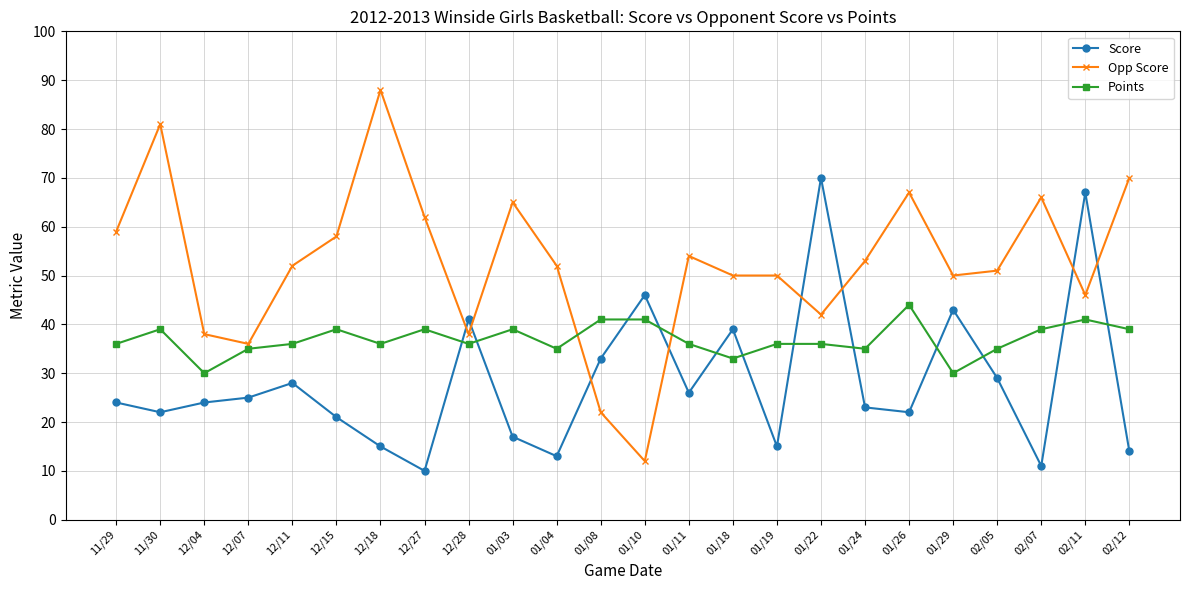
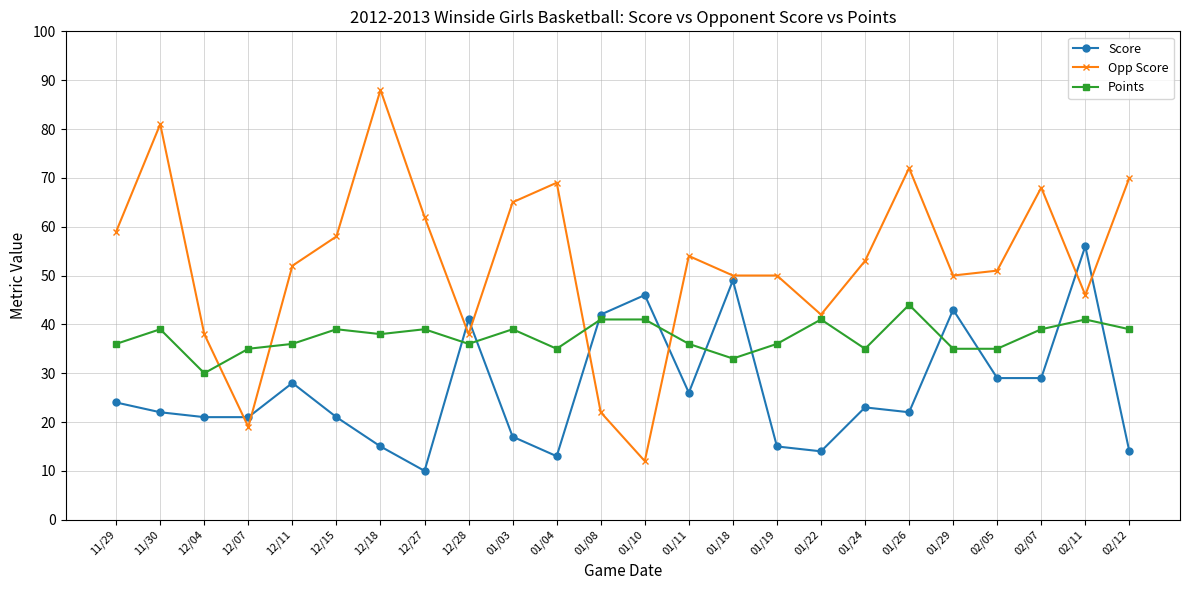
Score, 12/04: 24 -> 21
Score, 12/07: 25 -> 21
Opp Score, 12/07: 36 -> 19
Points, 12/18: 36 -> 38
Opp Score, 01/04: 52 -> 69
Score, 01/08: 33 -> 42
Score, 01/18: 39 -> 49
Score, 01/22: 70 -> 14
Points, 01/22: 36 -> 41
Opp Score, 01/26: 67 -> 72
Points, 01/29: 30 -> 35
Score, 02/07: 11 -> 29
Opp Score, 02/07: 66 -> 68
Score, 02/11: 67 -> 56
